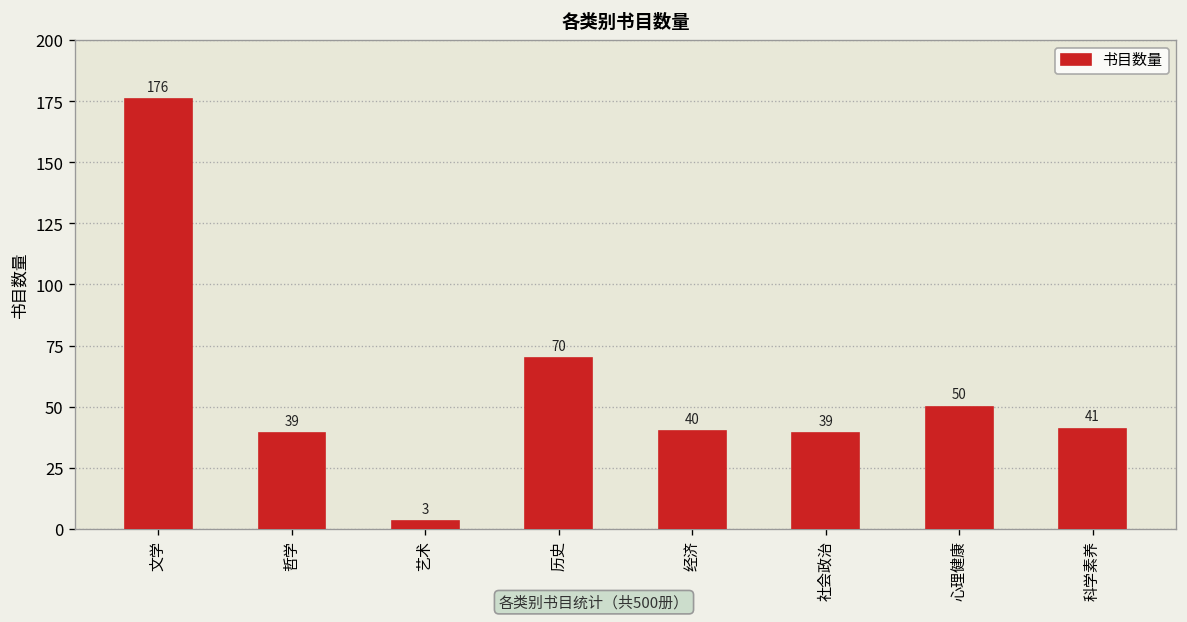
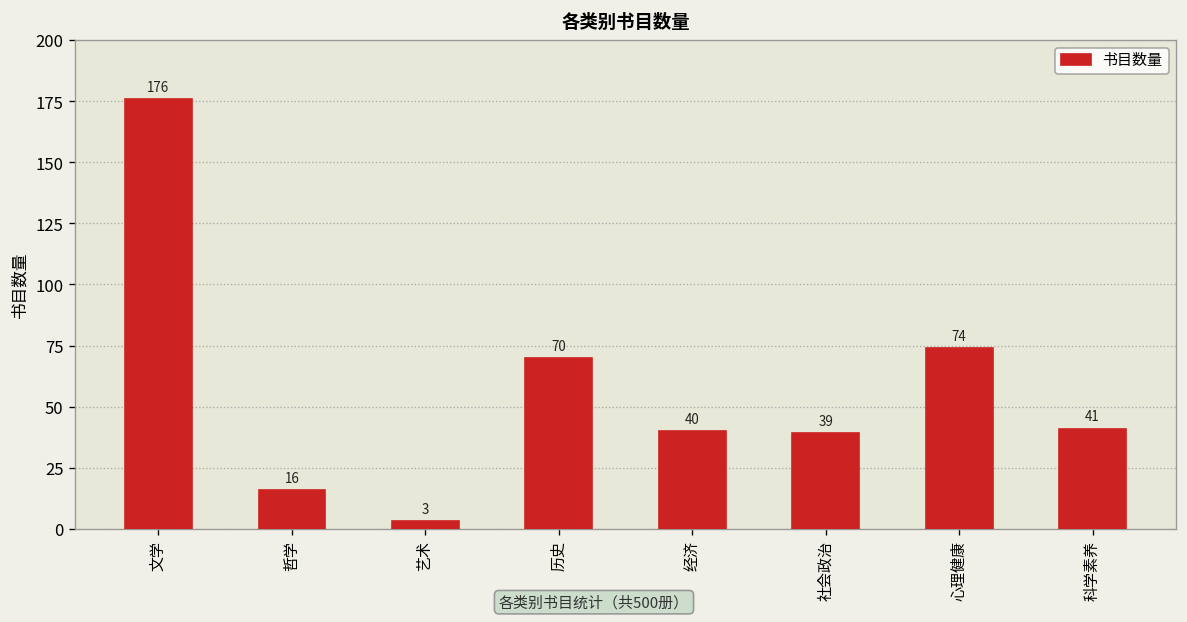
哲学: 39 -> 16
心理健康: 50 -> 74
